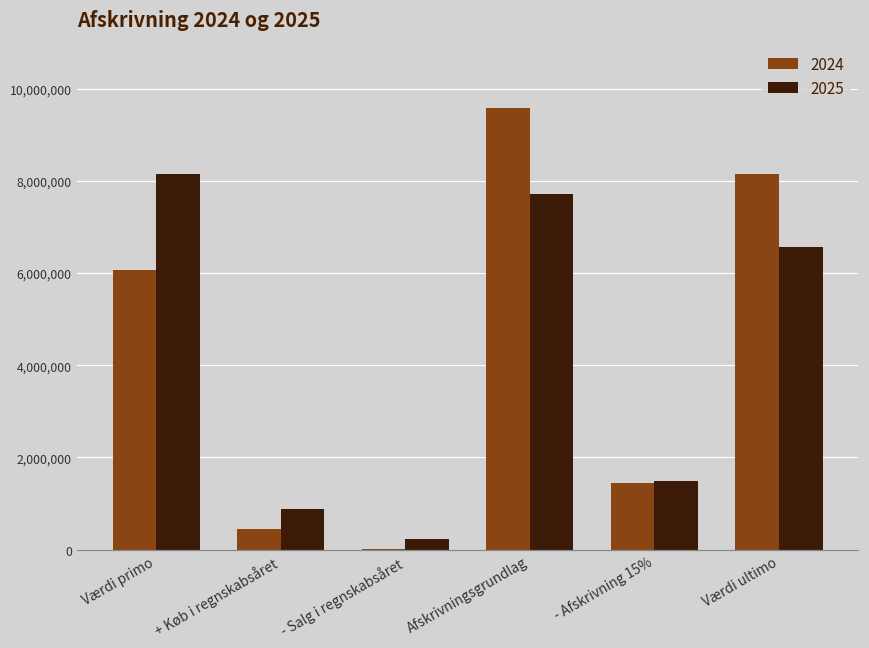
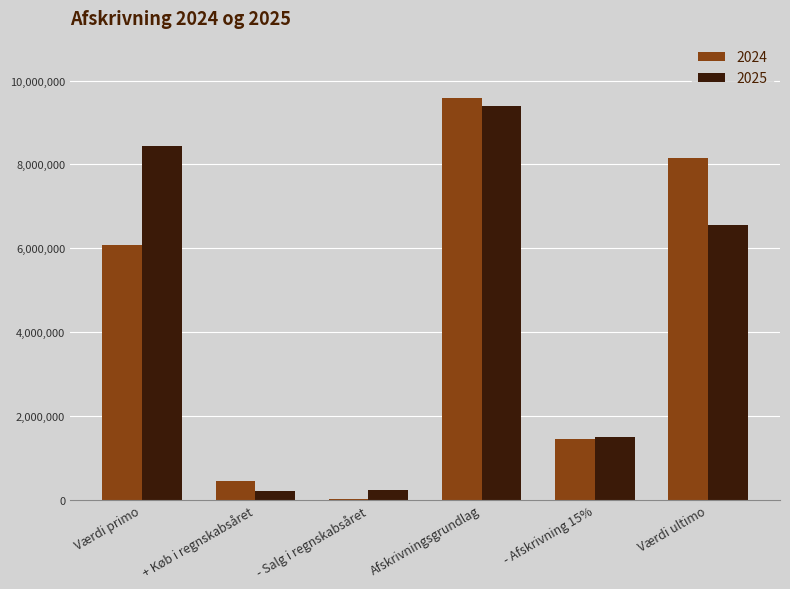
2025, Værdi primo: 8,100,000 -> 8,400,000
2025, + Køb i regnskabsåret: 900,000 -> 200,000
2025, Afskrivningsgrundlag: 7,700,000 -> 9,400,000
